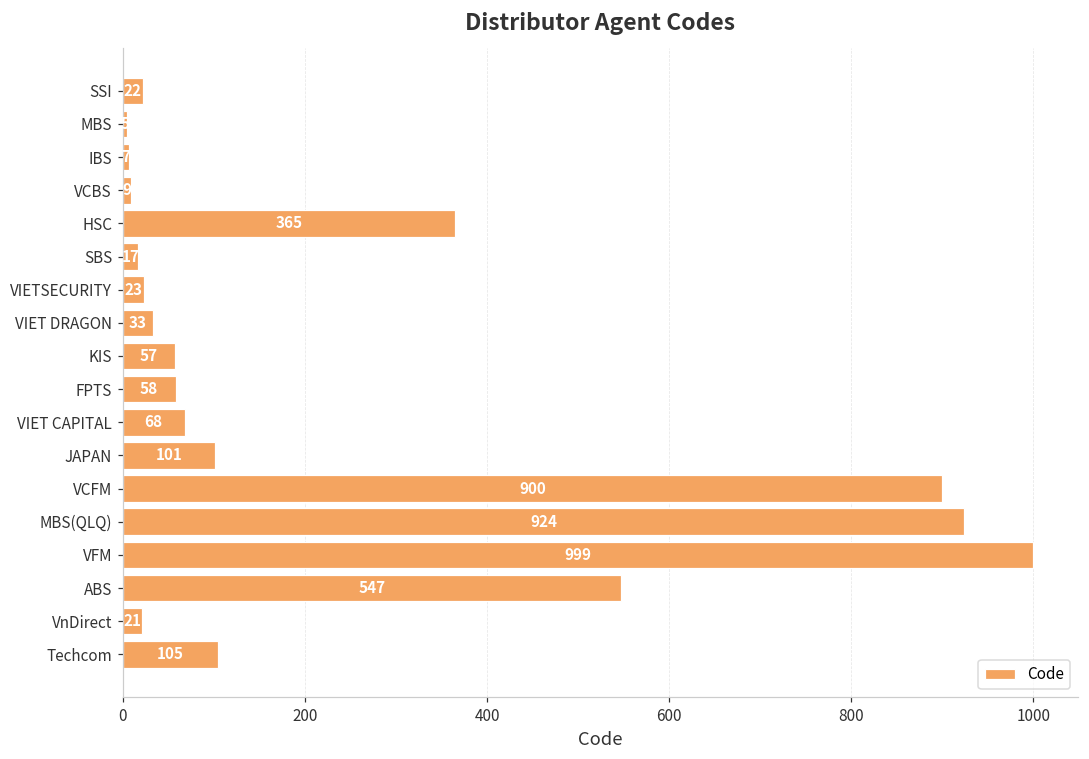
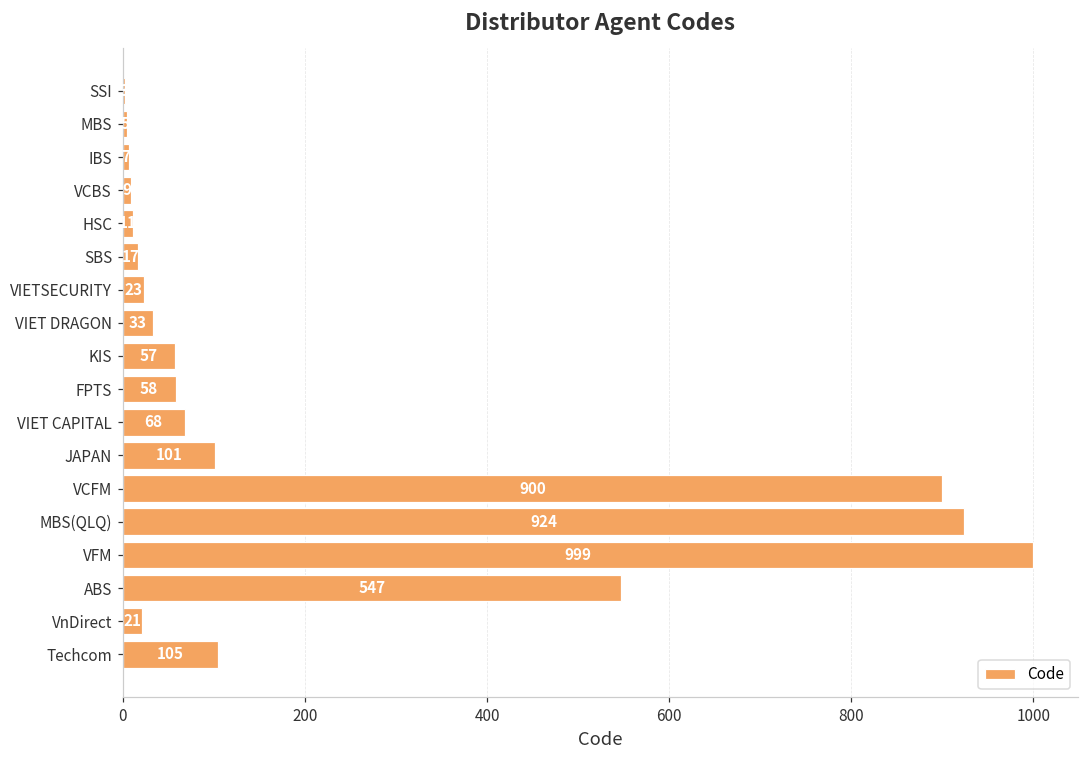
SSI: 20 -> 0
HSC: 370 -> 10
